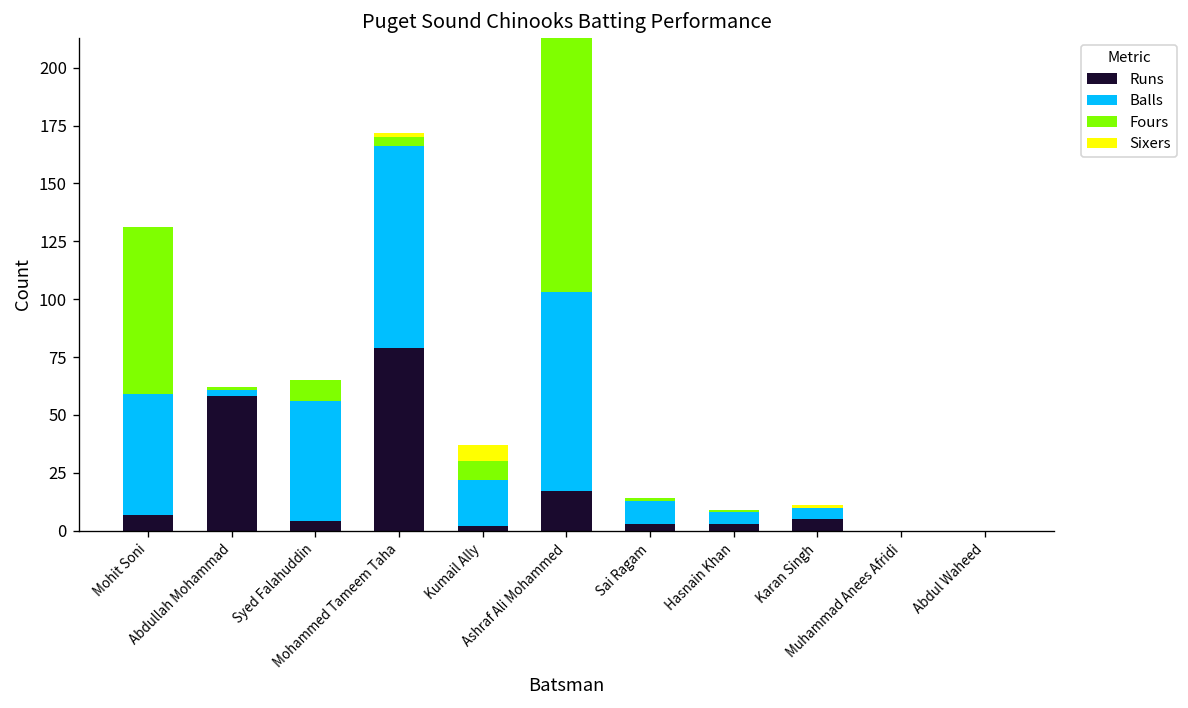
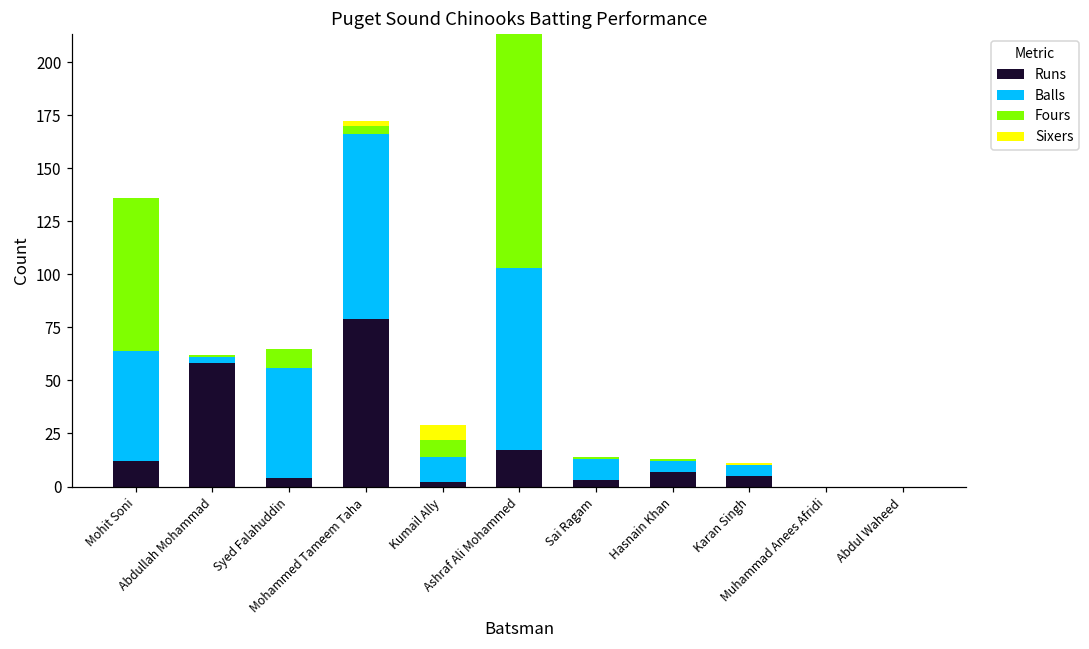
Runs, Mohit Soni: 7 -> 12
Balls, Kumail Ally: 20 -> 12
Runs, Hasnain Khan: 3 -> 7
